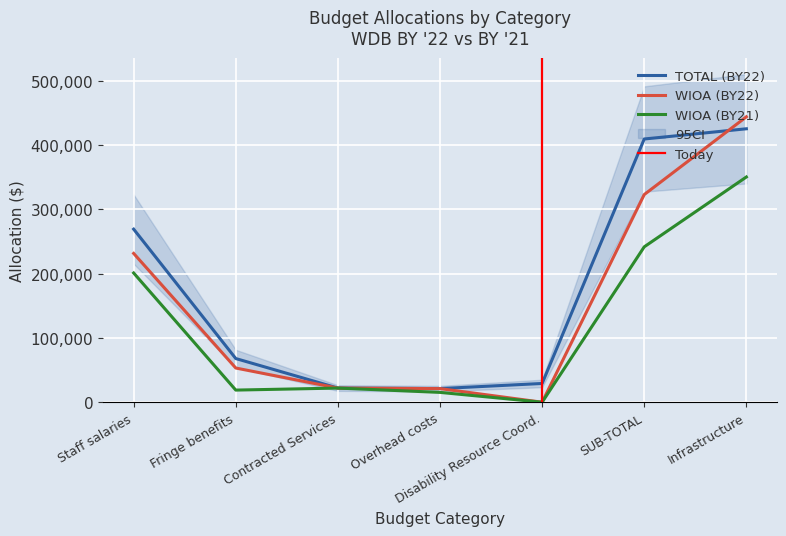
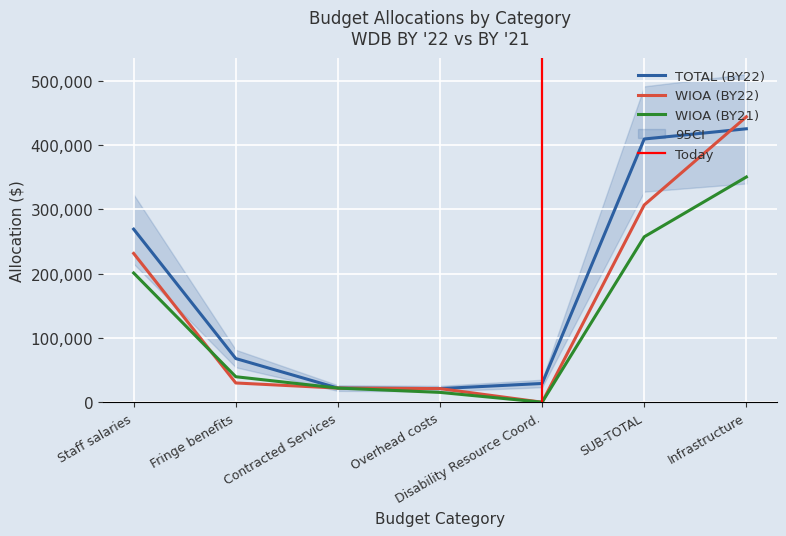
WIOA (BY22), Fringe benefits: 50,000 -> 30,000
WIOA (BY21), Fringe benefits: 20,000 -> 40,000
WIOA (BY22), SUB-TOTAL: 320,000 -> 310,000
WIOA (BY21), SUB-TOTAL: 240,000 -> 260,000
